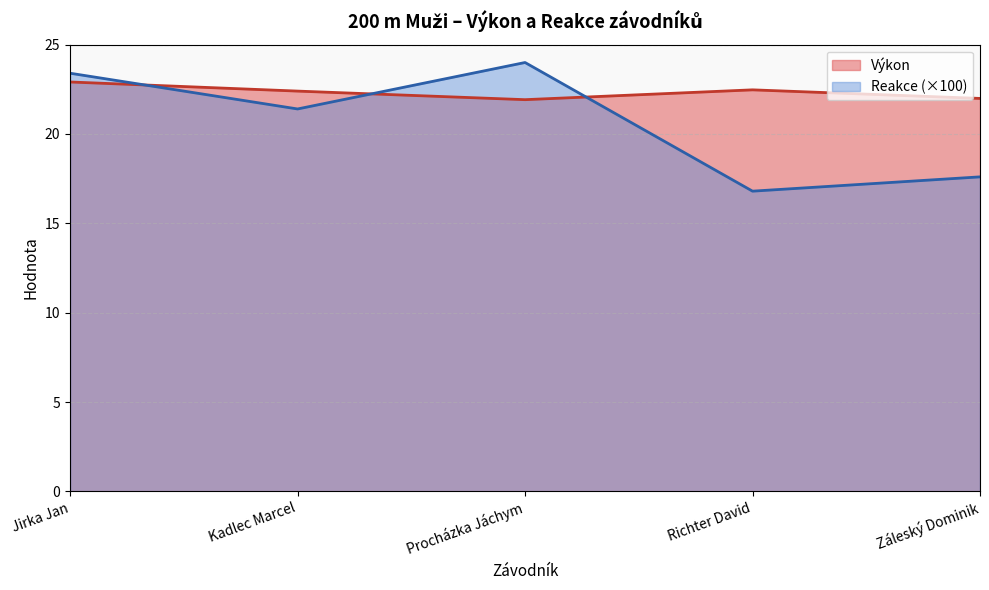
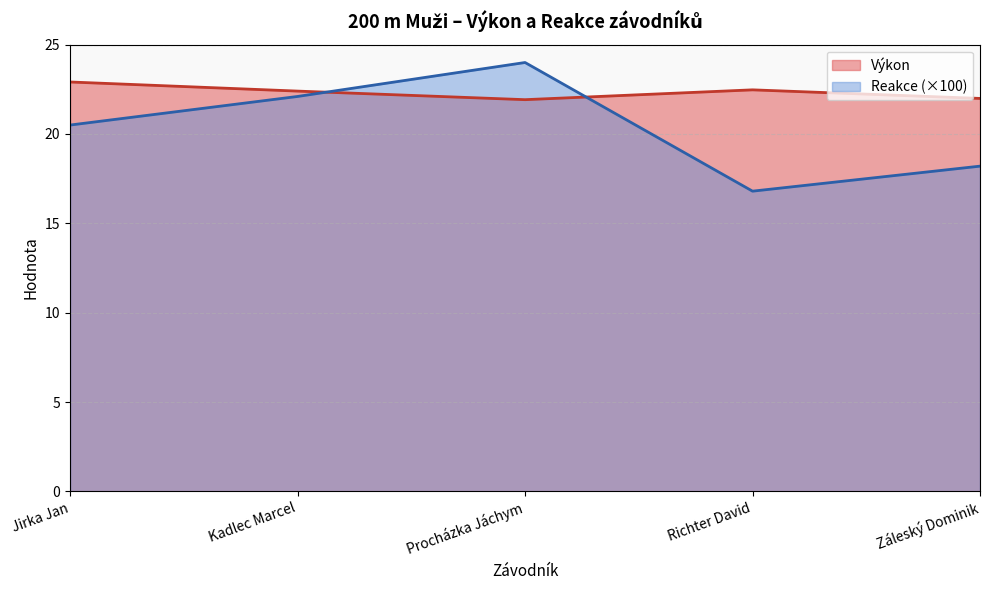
Reakce (×100), Jirka Jan: 23.4 -> 20.5
Reakce (×100), Kadlec Marcel: 21.4 -> 22.1
Reakce (×100), Záleský Dominik: 17.6 -> 18.2
